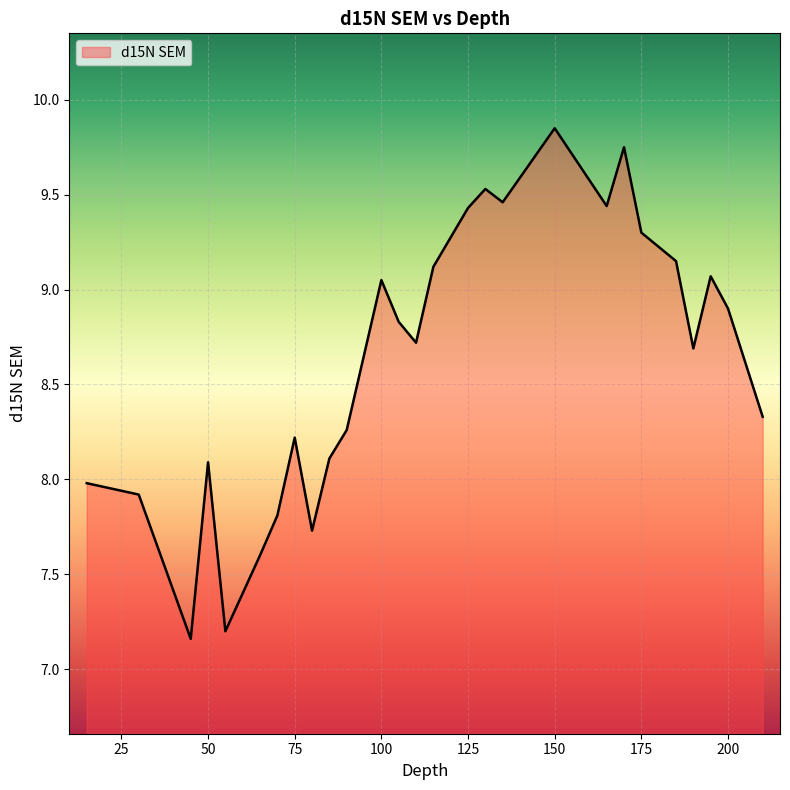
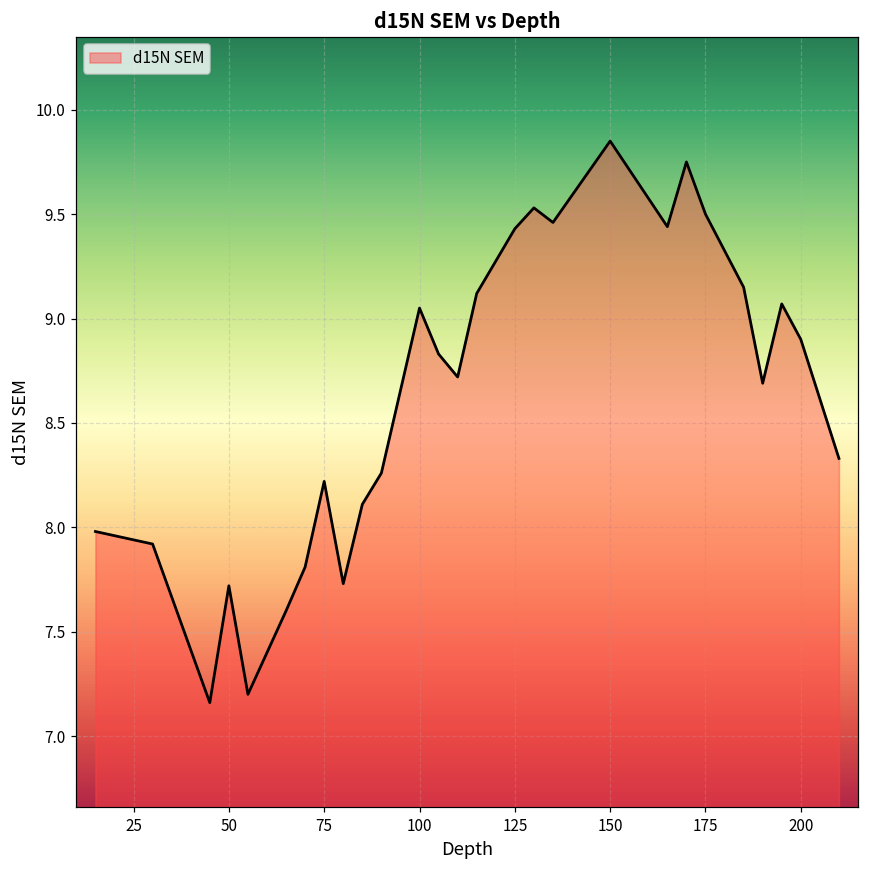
50: 8.09 -> 7.72
175: 9.3 -> 9.5
